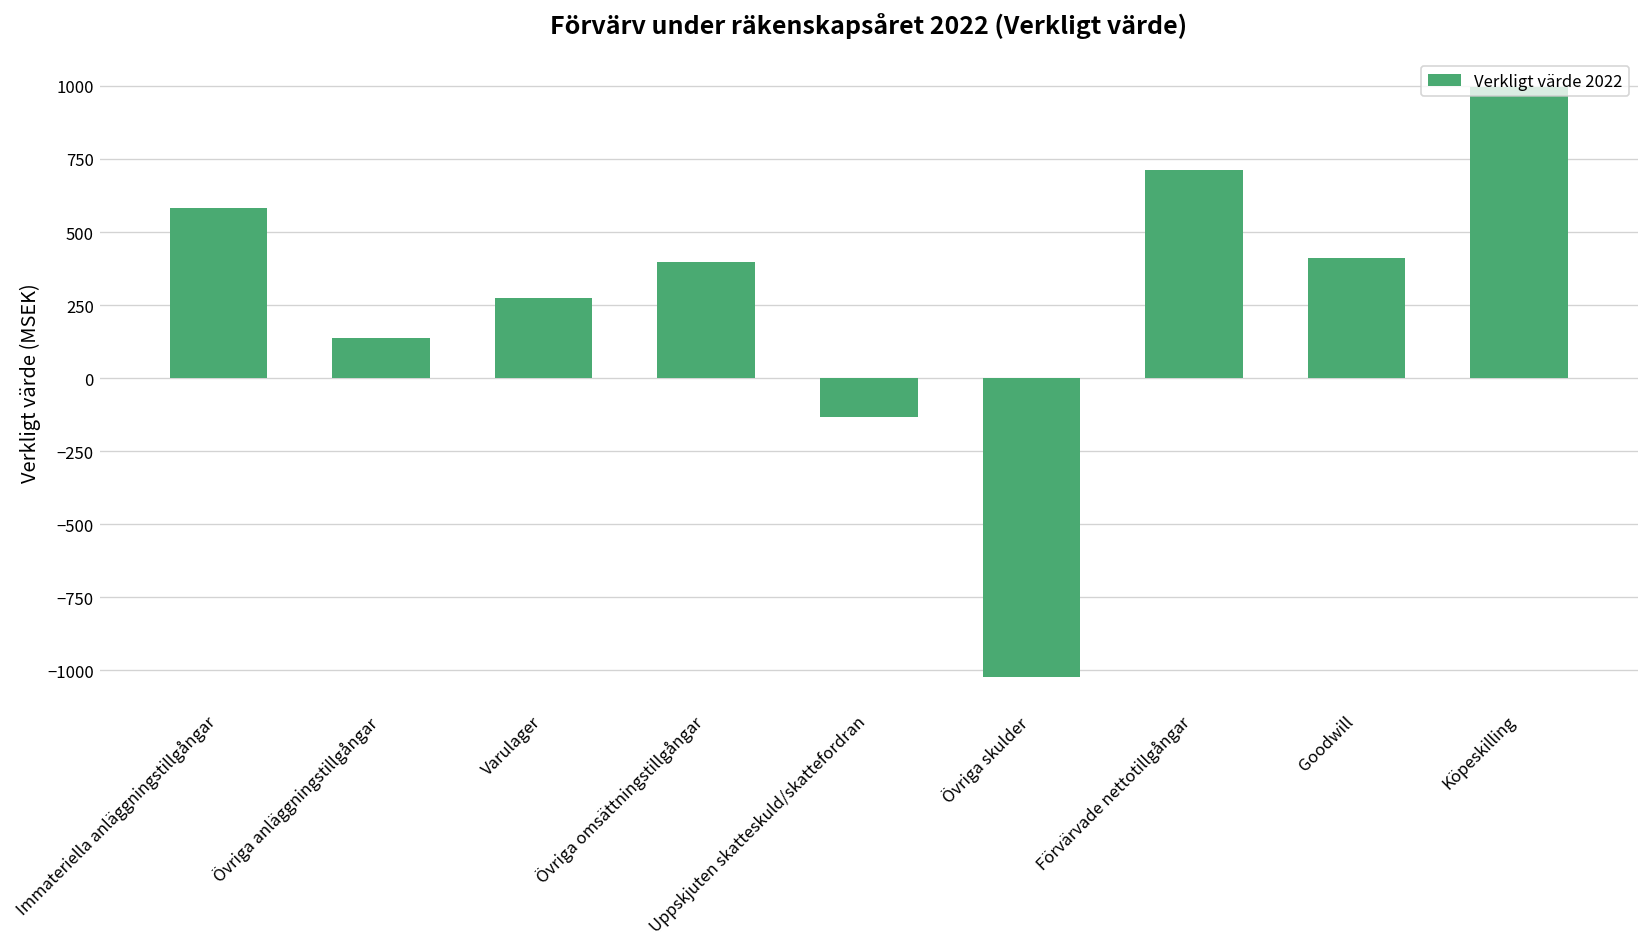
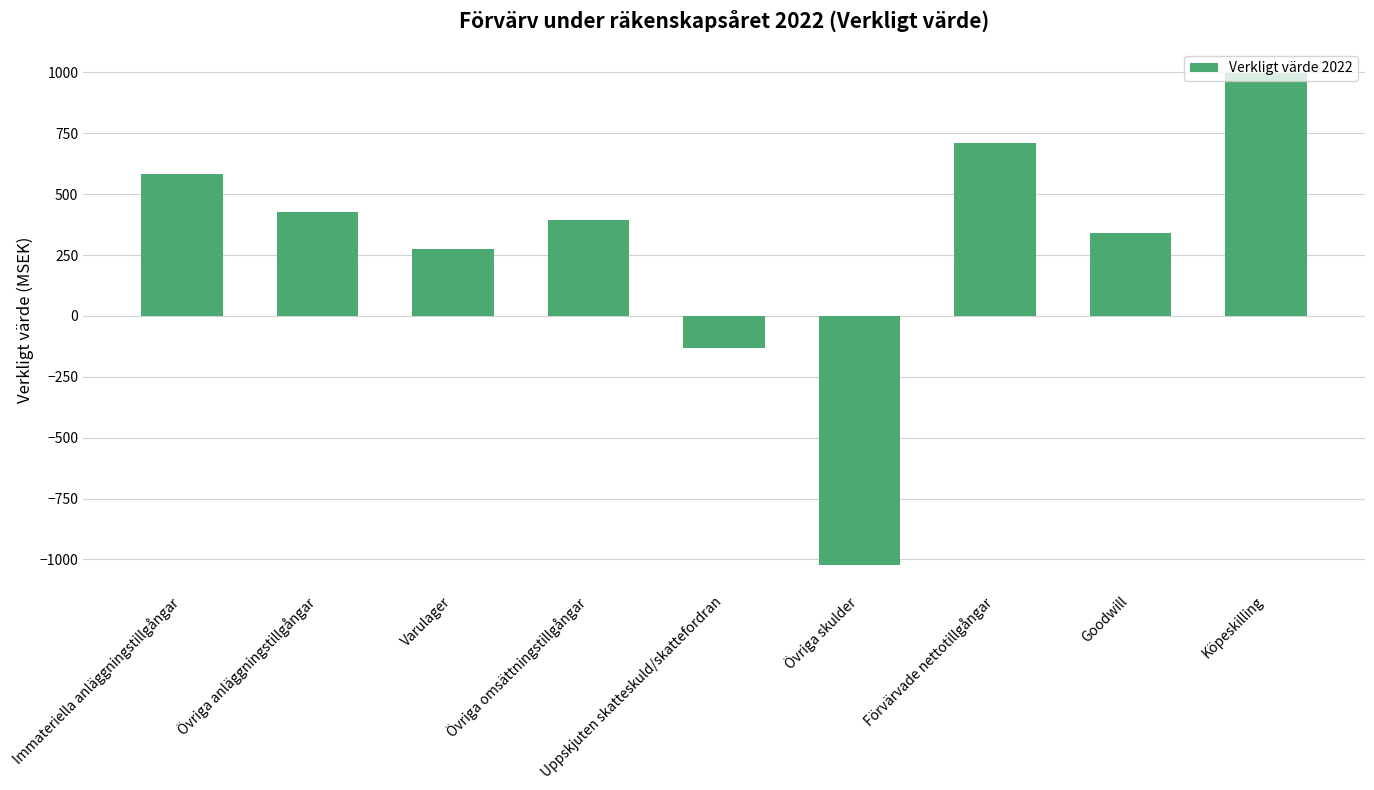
Övriga anläggningstillgångar: 140 -> 430
Goodwill: 410 -> 340
